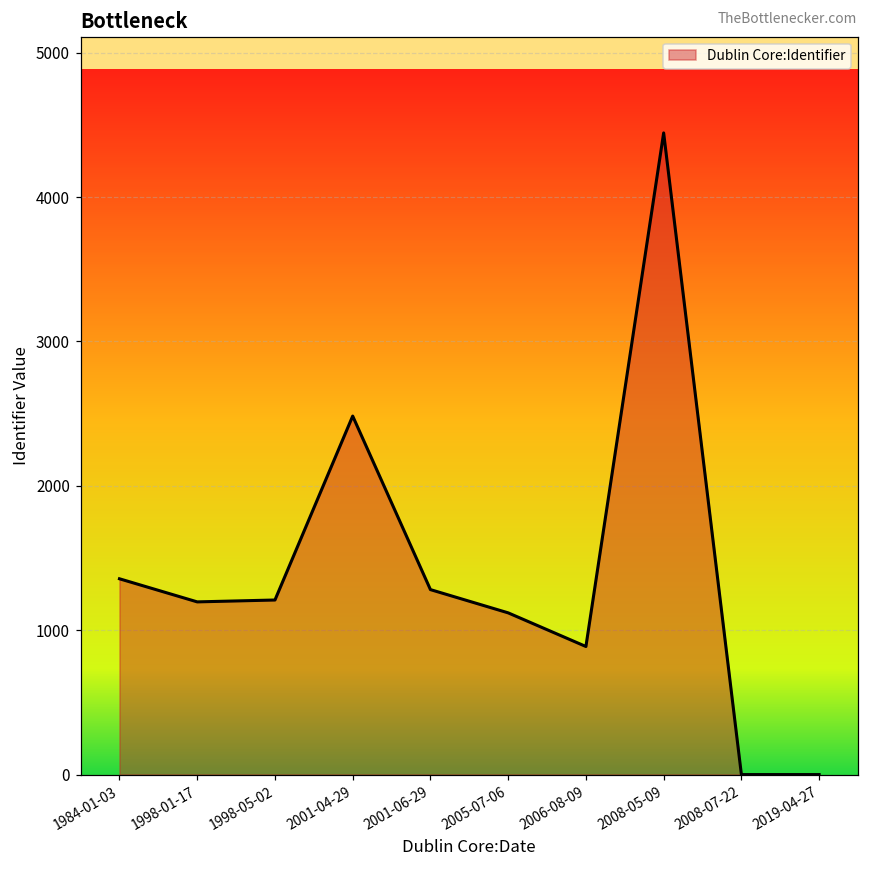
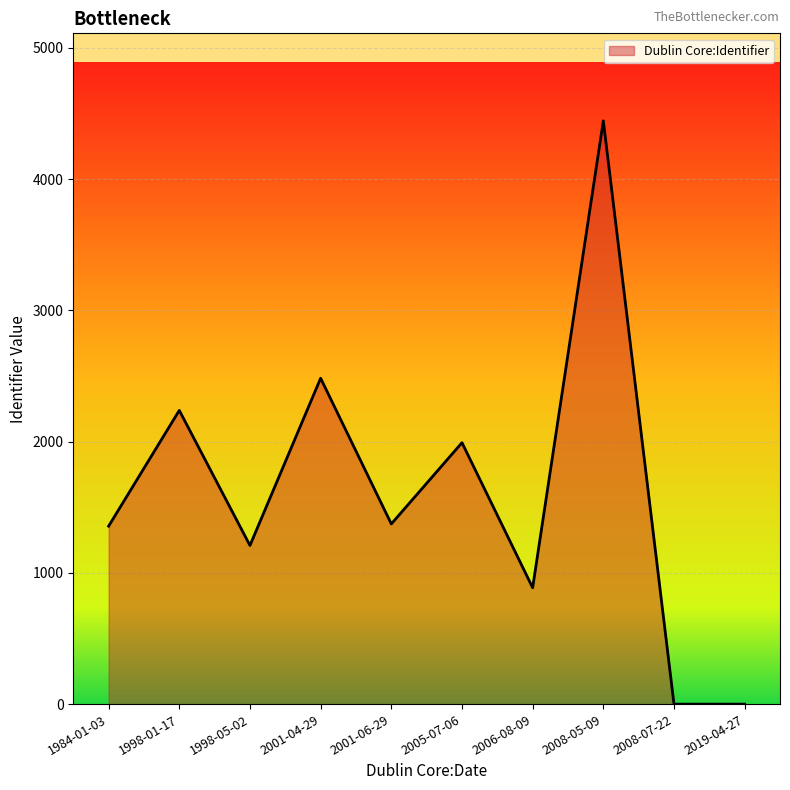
1998-01-17: 1200 -> 2240
2001-06-29: 1280 -> 1370
2005-07-06: 1120 -> 1990
